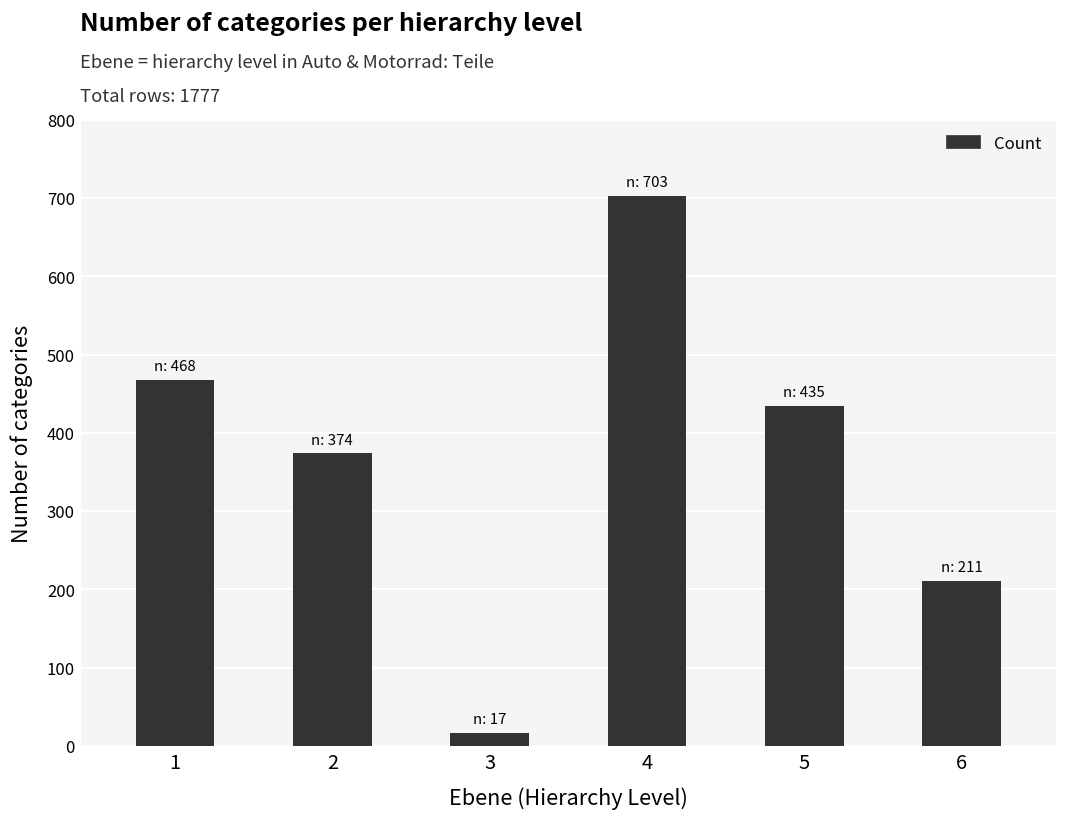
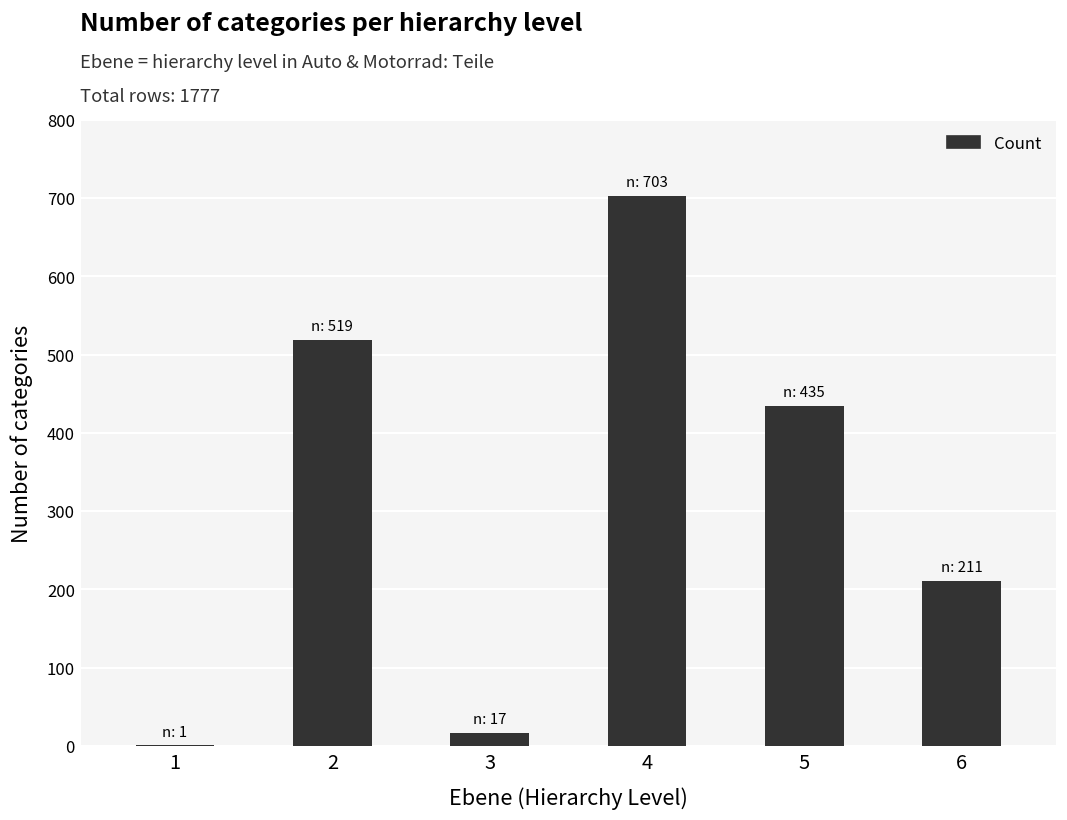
1: 468 -> 1
2: 374 -> 519
